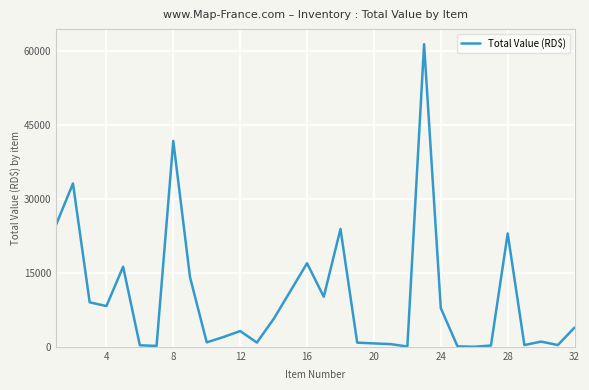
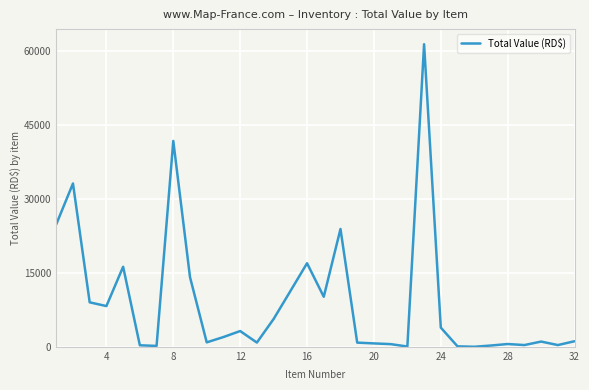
24: 8000 -> 4000
28: 23000 -> 1000
32: 4000 -> 1000
